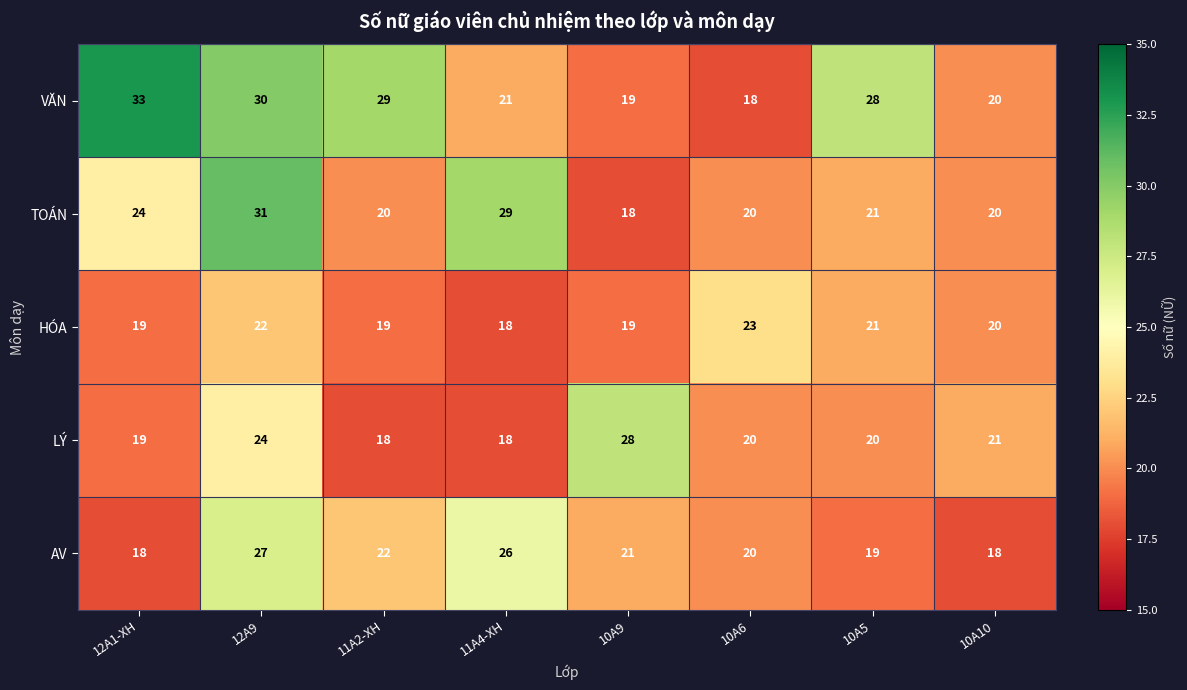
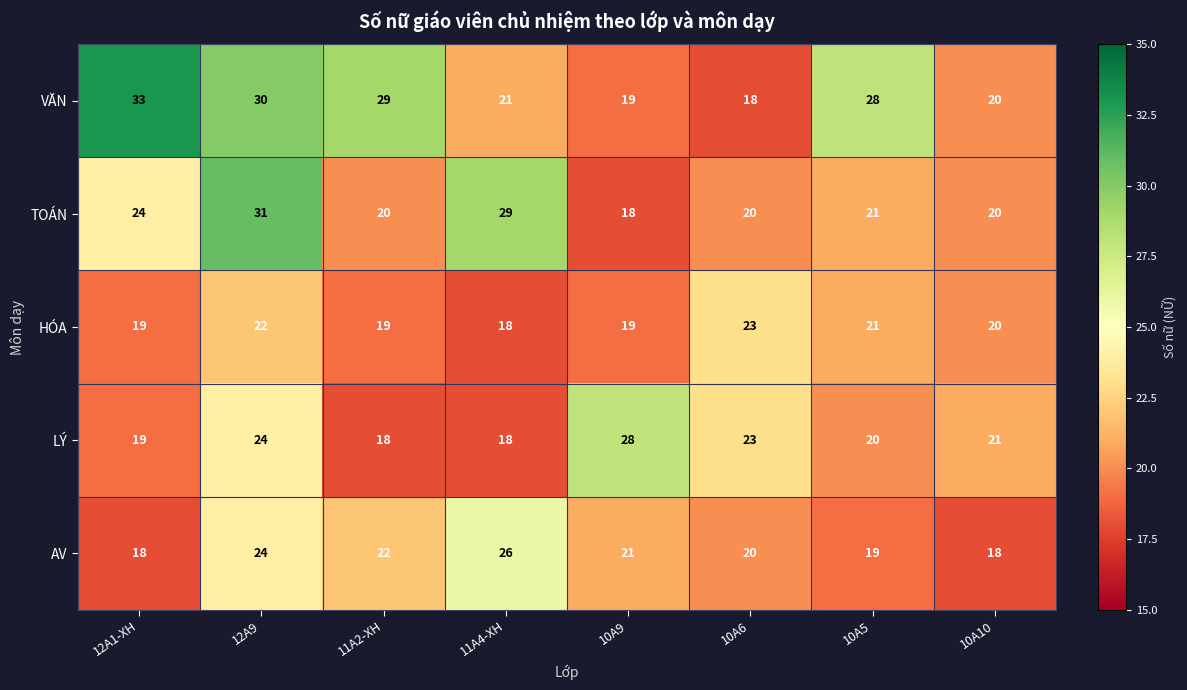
LÝ, 10A6: 20 -> 23
AV, 12A9: 27 -> 24
